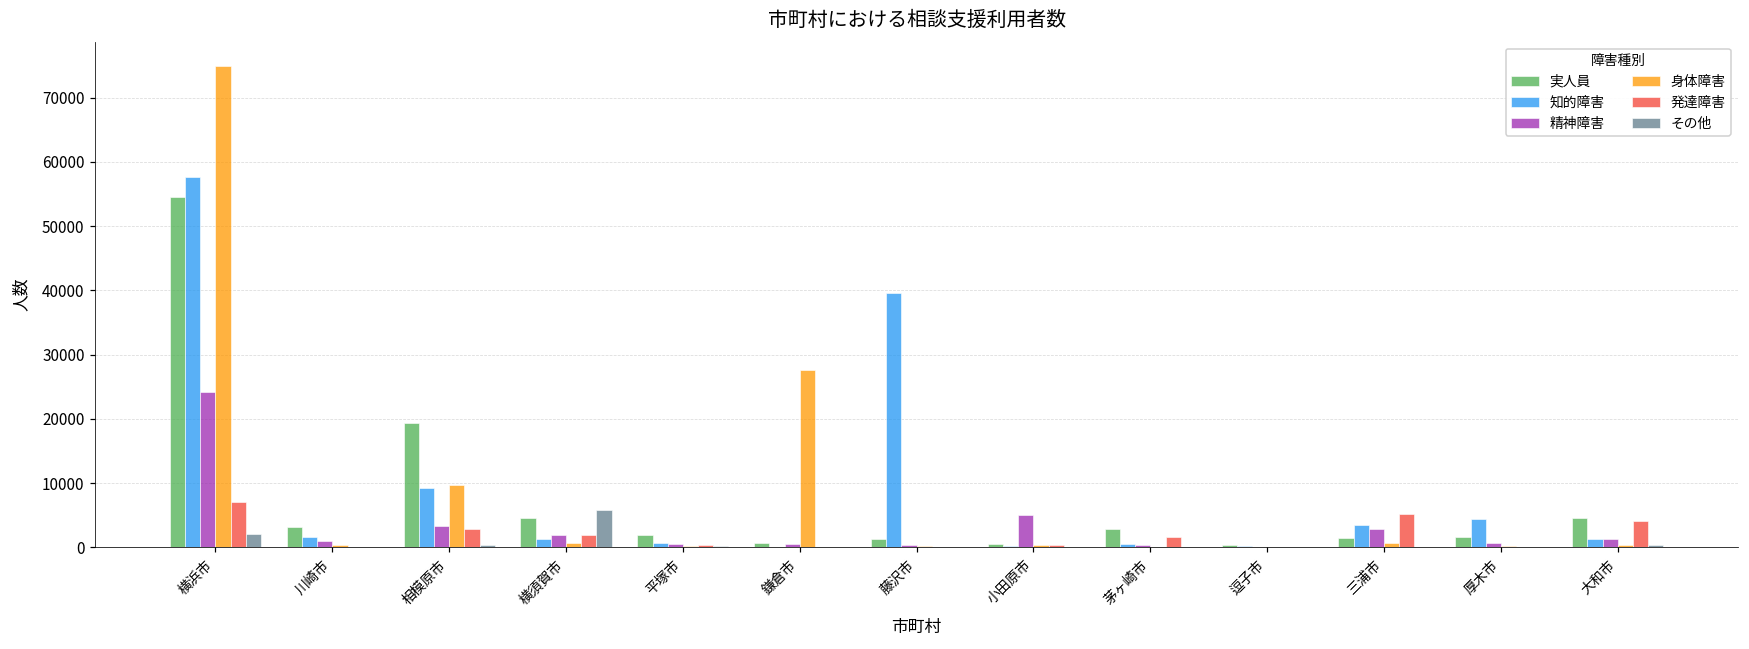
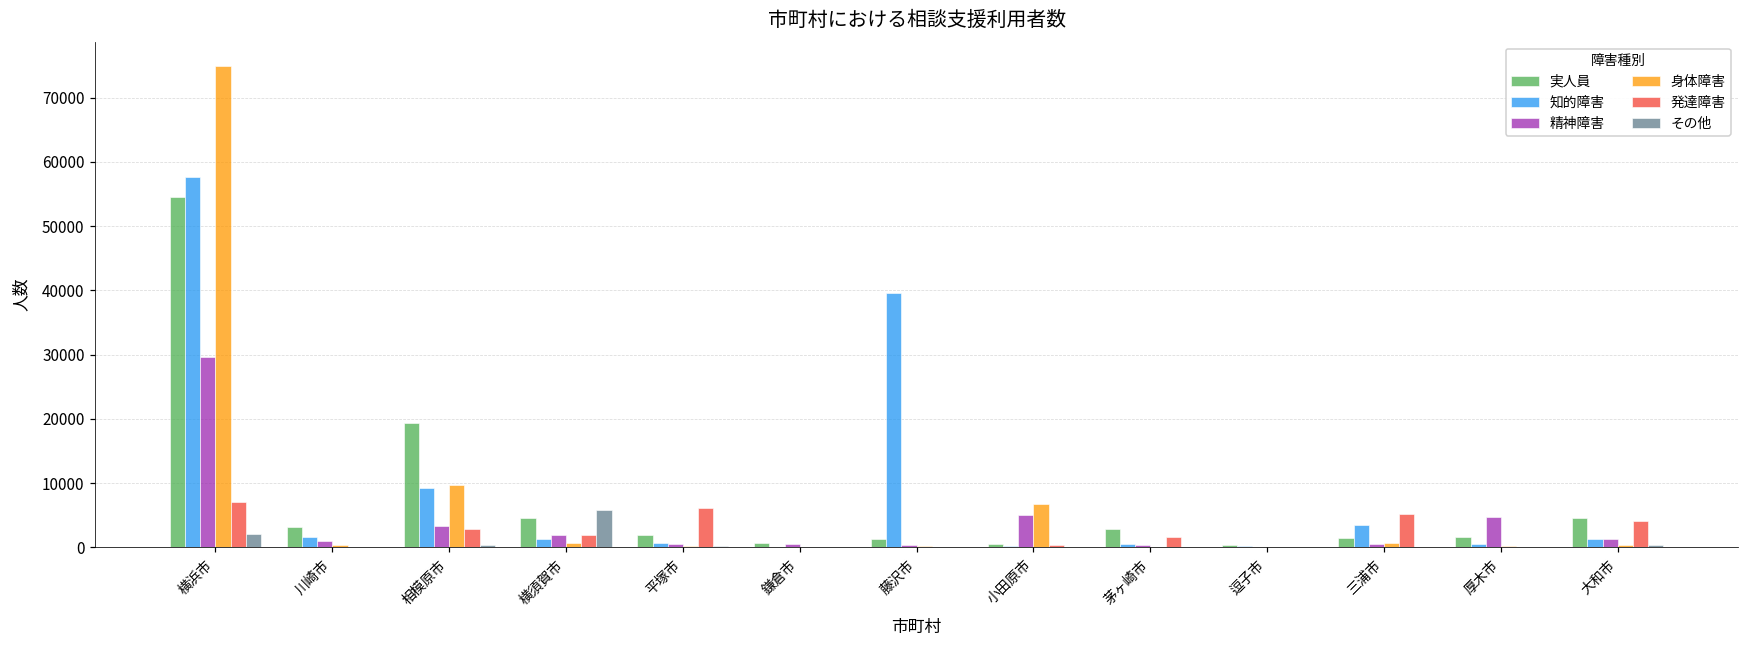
精神障害, 横浜市: 24000 -> 30000
発達障害, 平塚市: 0 -> 6000
身体障害, 鎌倉市: 28000 -> 0
身体障害, 小田原市: 0 -> 7000
精神障害, 三浦市: 3000 -> 1000
知的障害, 厚木市: 4000 -> 1000
精神障害, 厚木市: 1000 -> 5000
